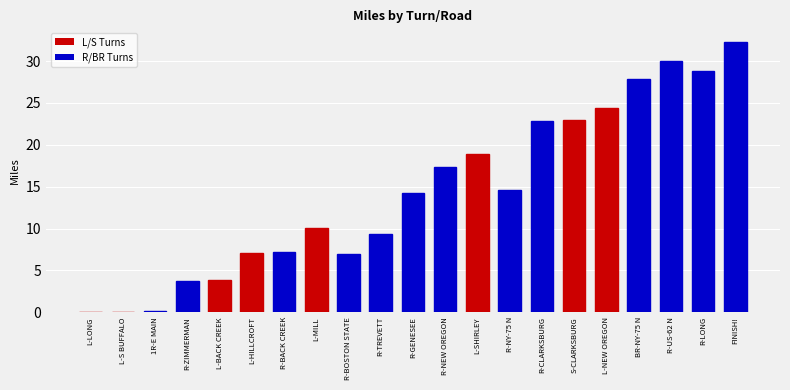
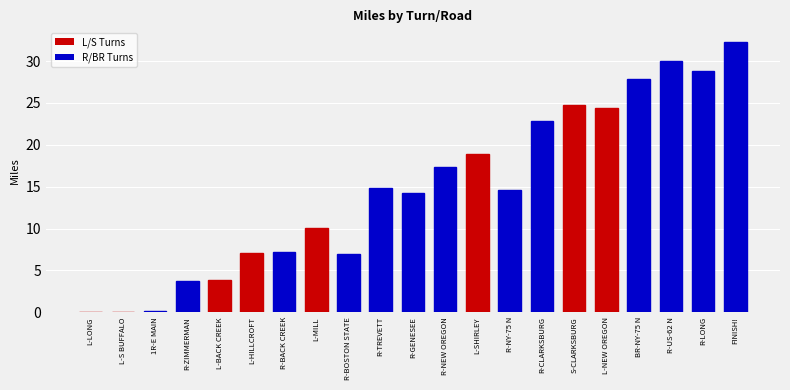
R-TREVETT: 9 -> 15
S-CLARKSBURG: 23 -> 25
